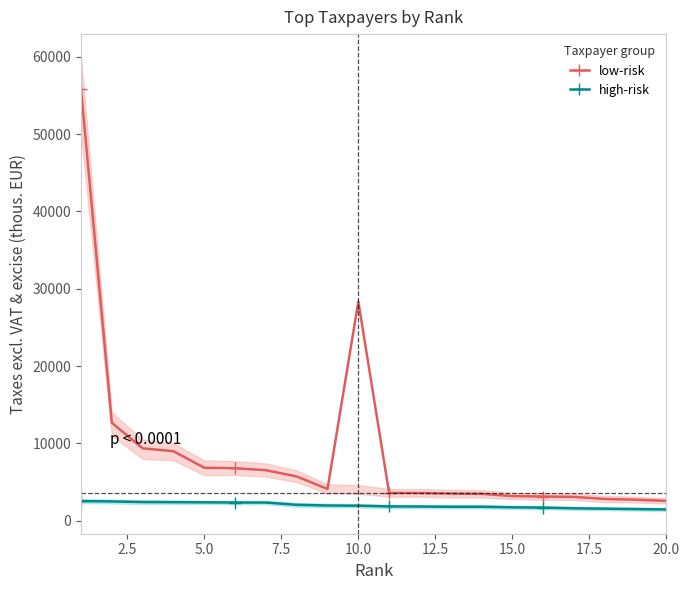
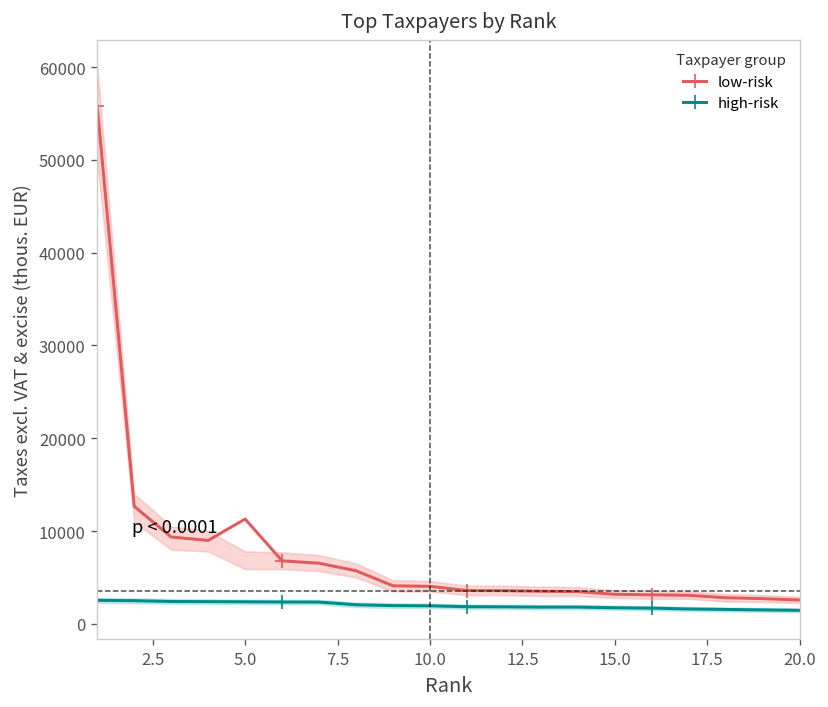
low-risk, 5.0: 7000 -> 11000
low-risk, 10.0: 28000 -> 4000
